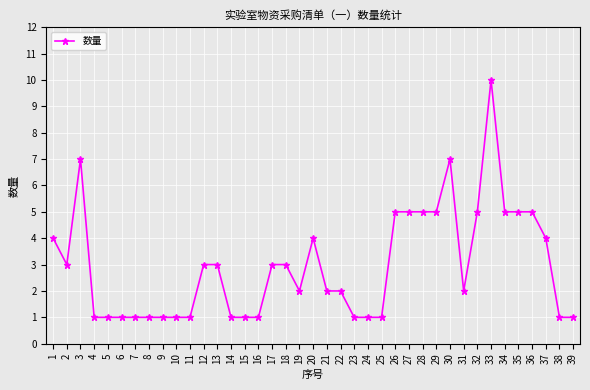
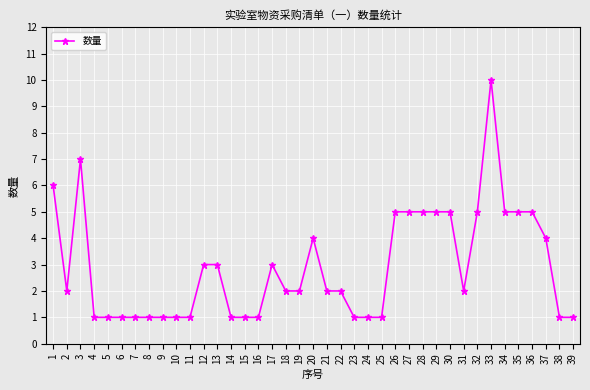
1: 4 -> 6
2: 3 -> 2
18: 3 -> 2
30: 7 -> 5
